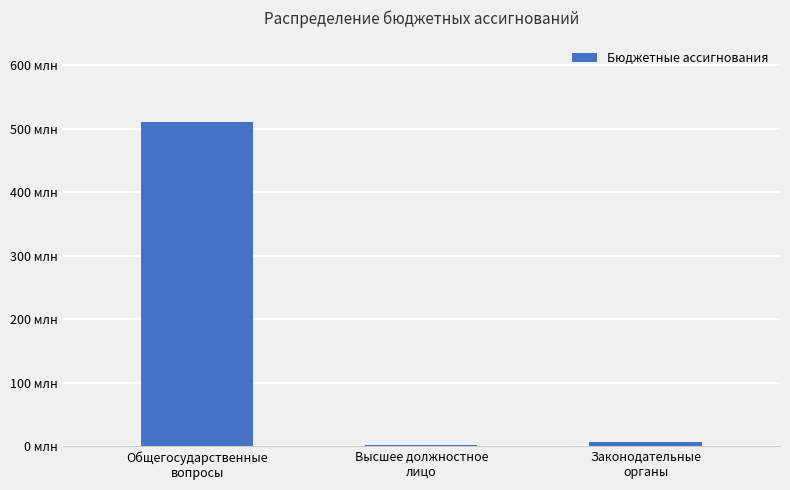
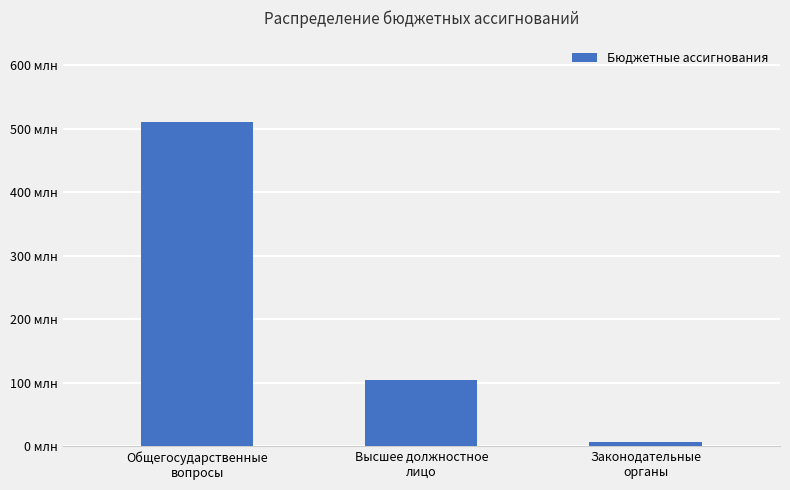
Высшее должностное лицо: 0 млн -> 100 млн
